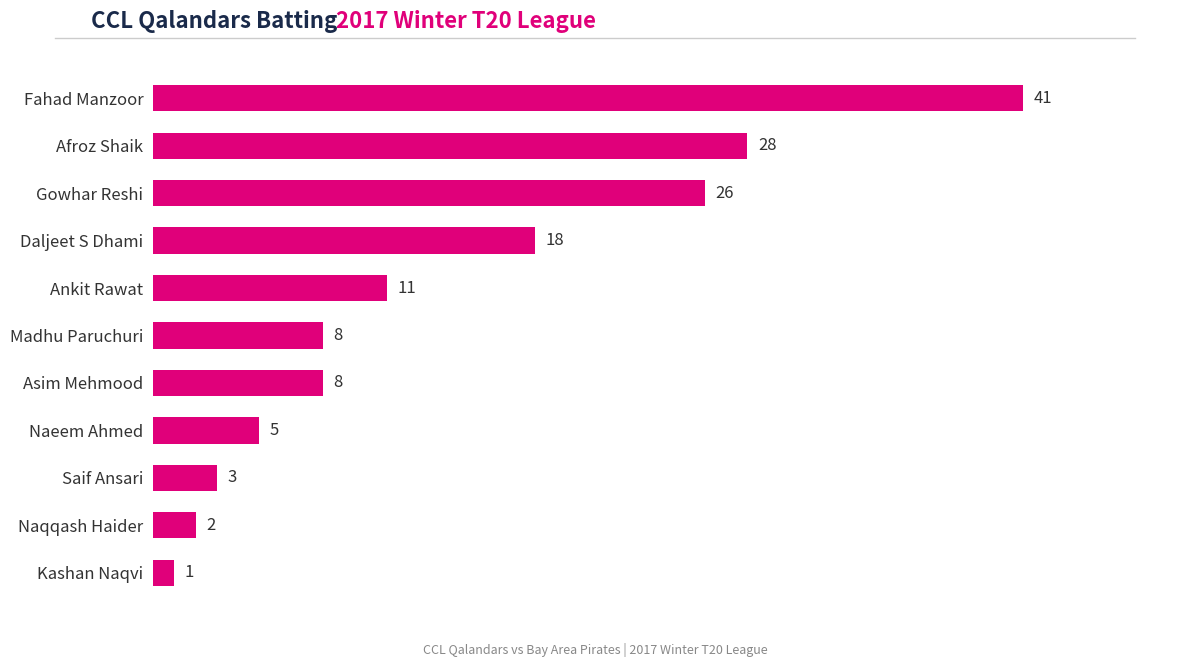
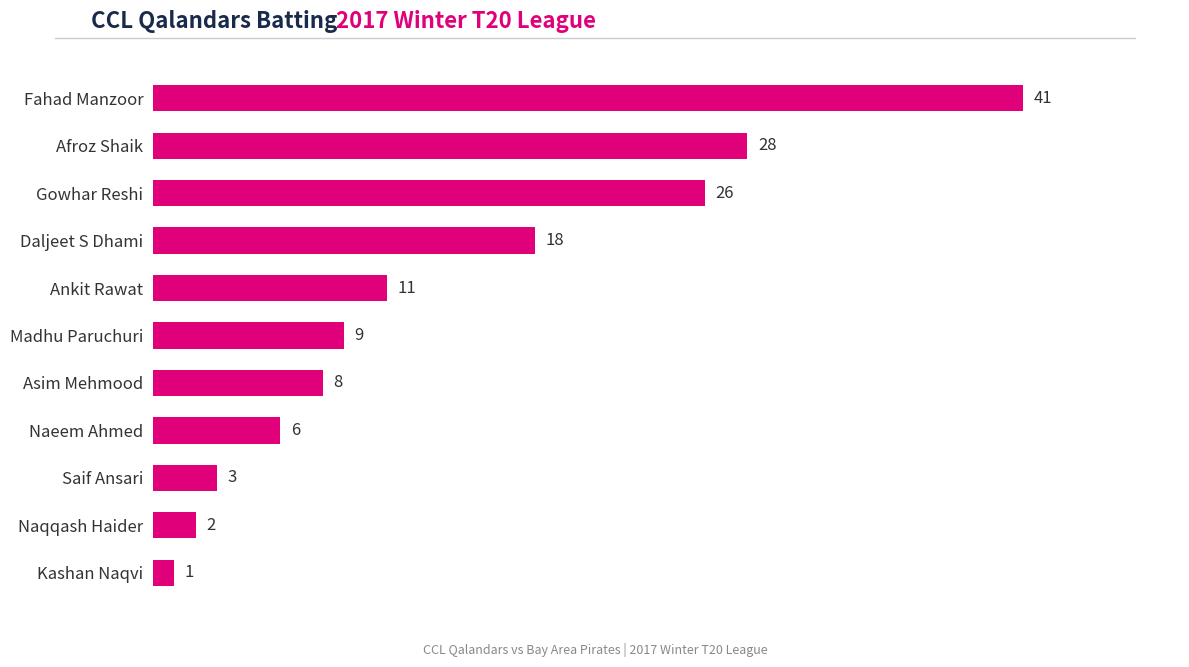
Madhu Paruchuri: 8 -> 9
Naeem Ahmed: 5 -> 6
